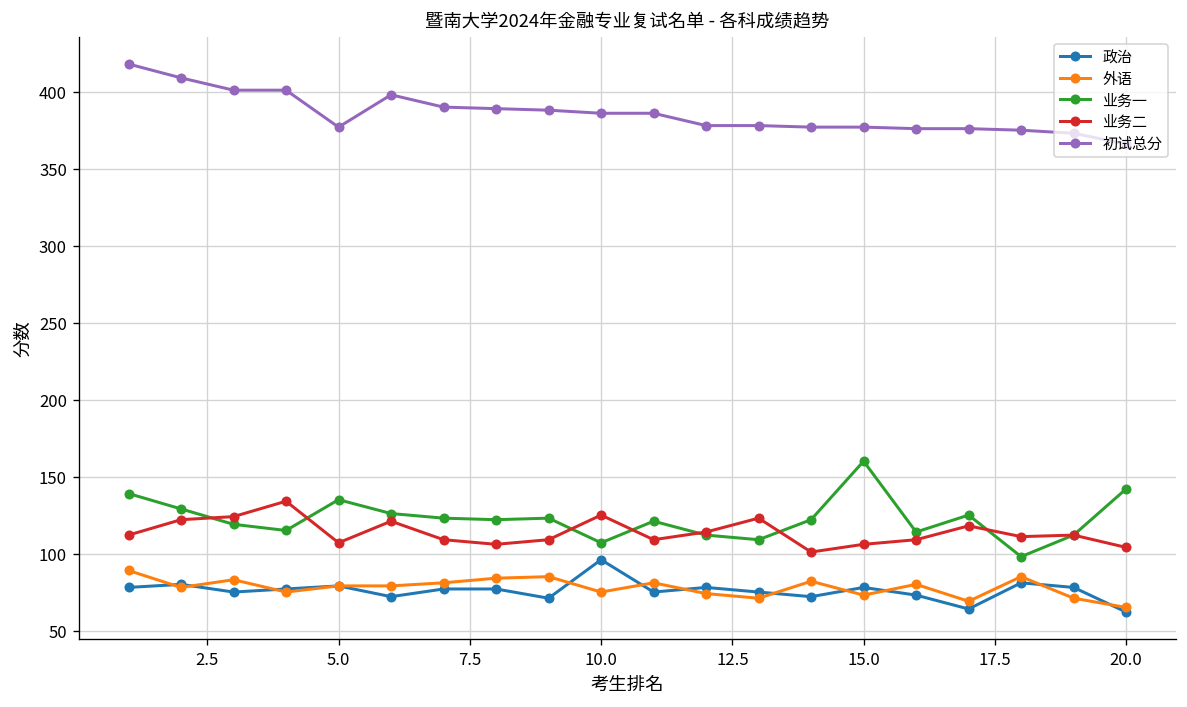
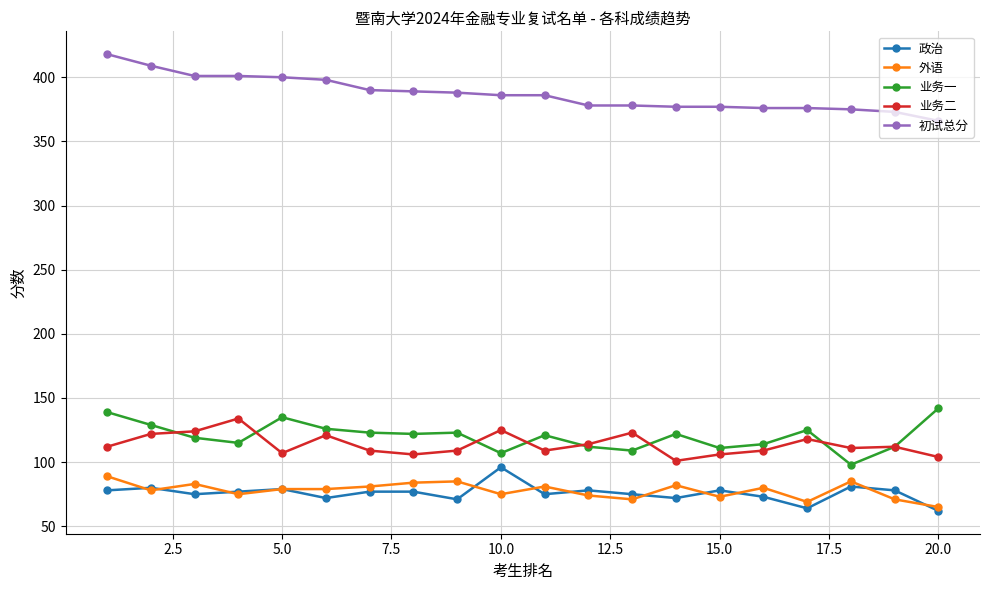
初试总分, 5.0: 377 -> 400
业务一, 15.0: 160 -> 111
